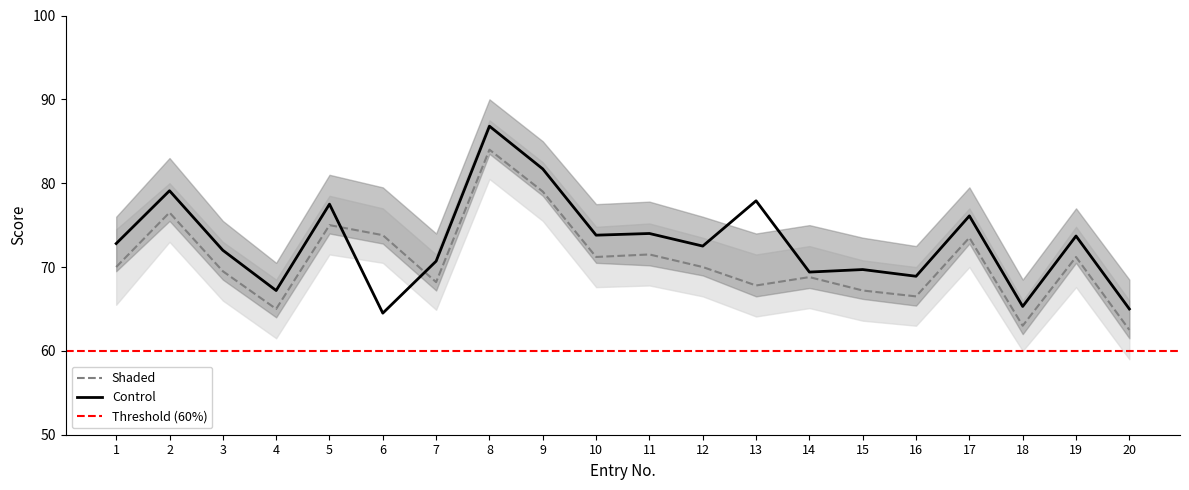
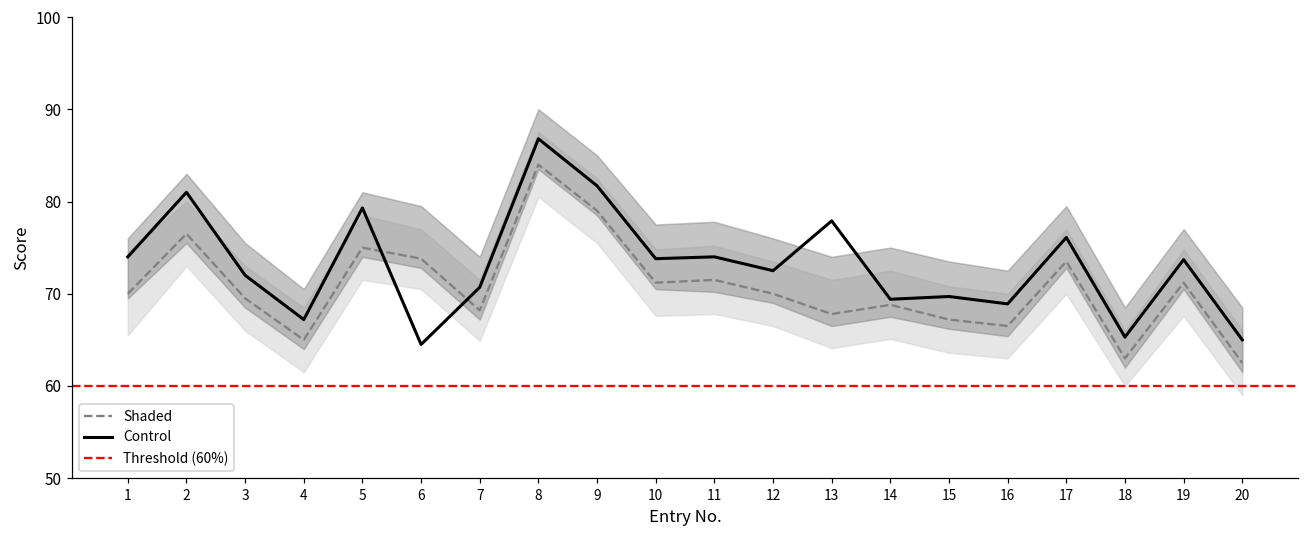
Control, 1: 73 -> 74
Control, 2: 79 -> 81
Control, 5: 78 -> 79
